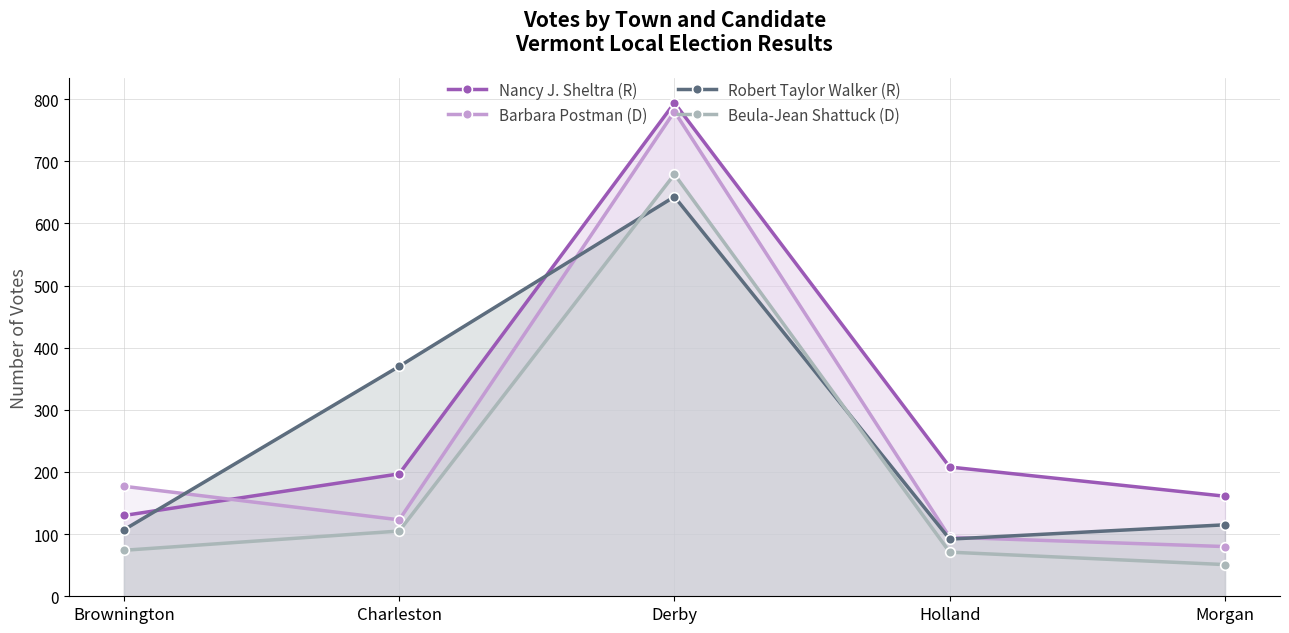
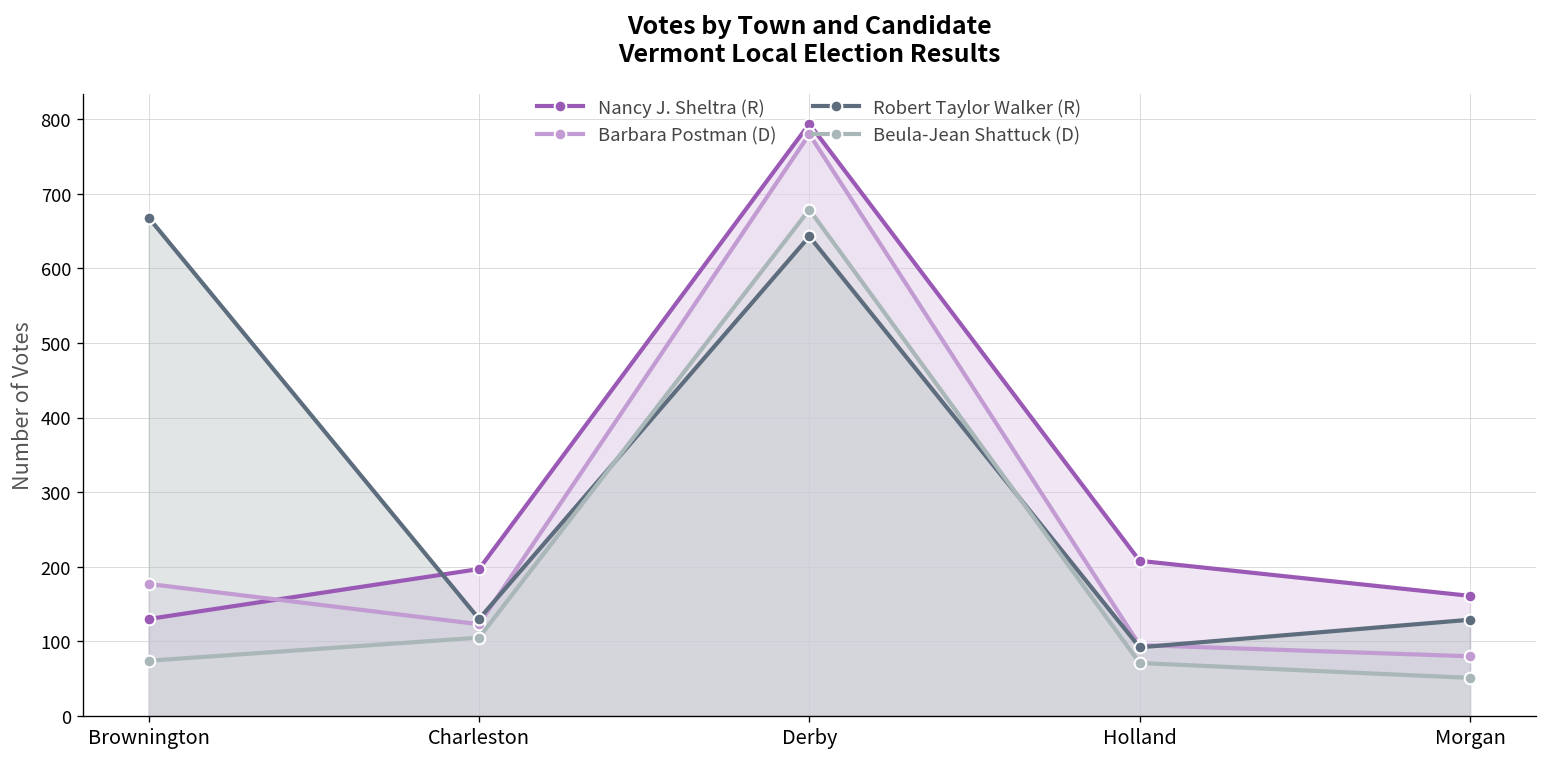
Robert Taylor Walker (R), Brownington: 110 -> 670
Robert Taylor Walker (R), Charleston: 370 -> 130
Robert Taylor Walker (R), Morgan: 120 -> 130
